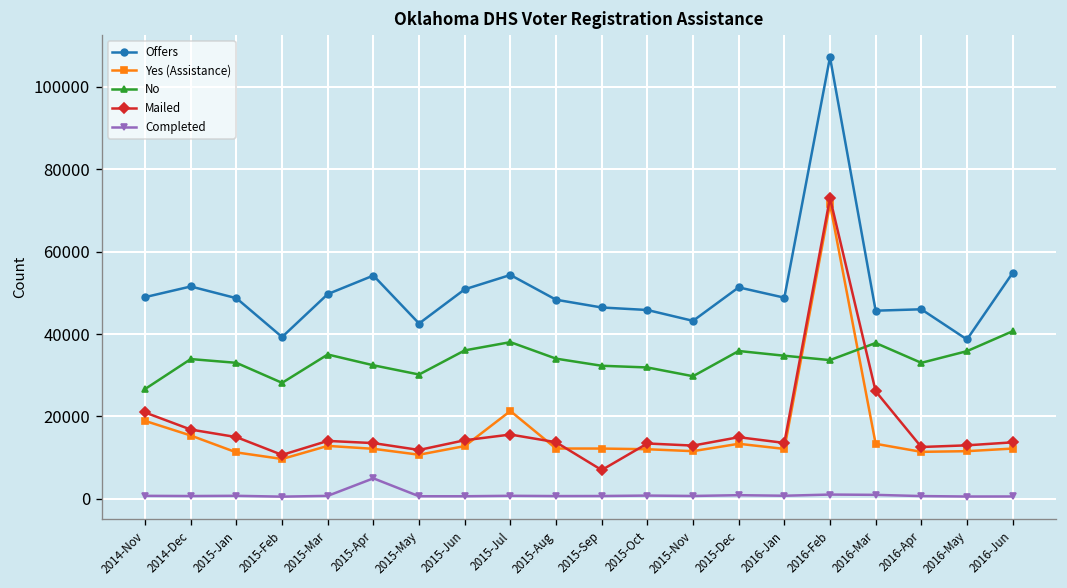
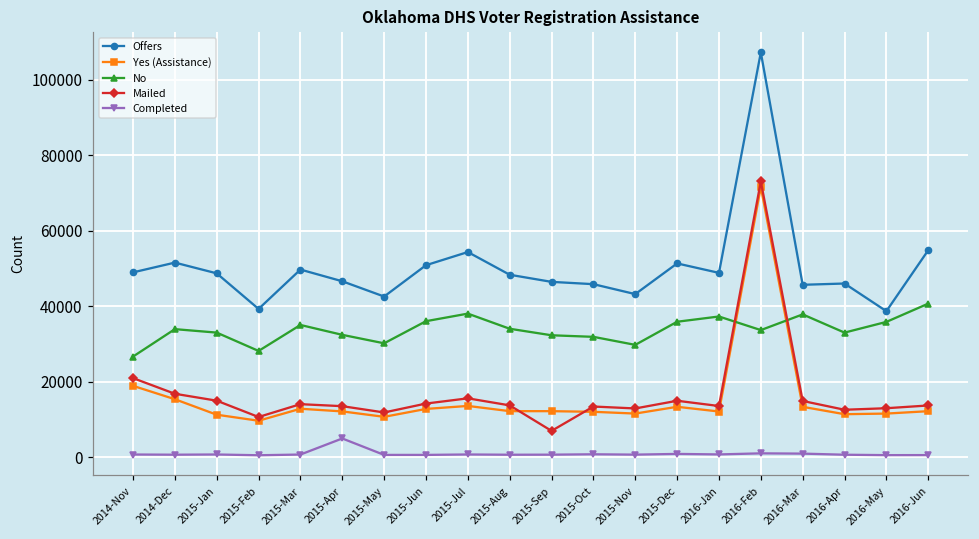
Offers, 2015-Apr: 54000 -> 47000
Yes (Assistance), 2015-Jul: 21000 -> 14000
No, 2016-Jan: 35000 -> 37000
Mailed, 2016-Mar: 26000 -> 15000
